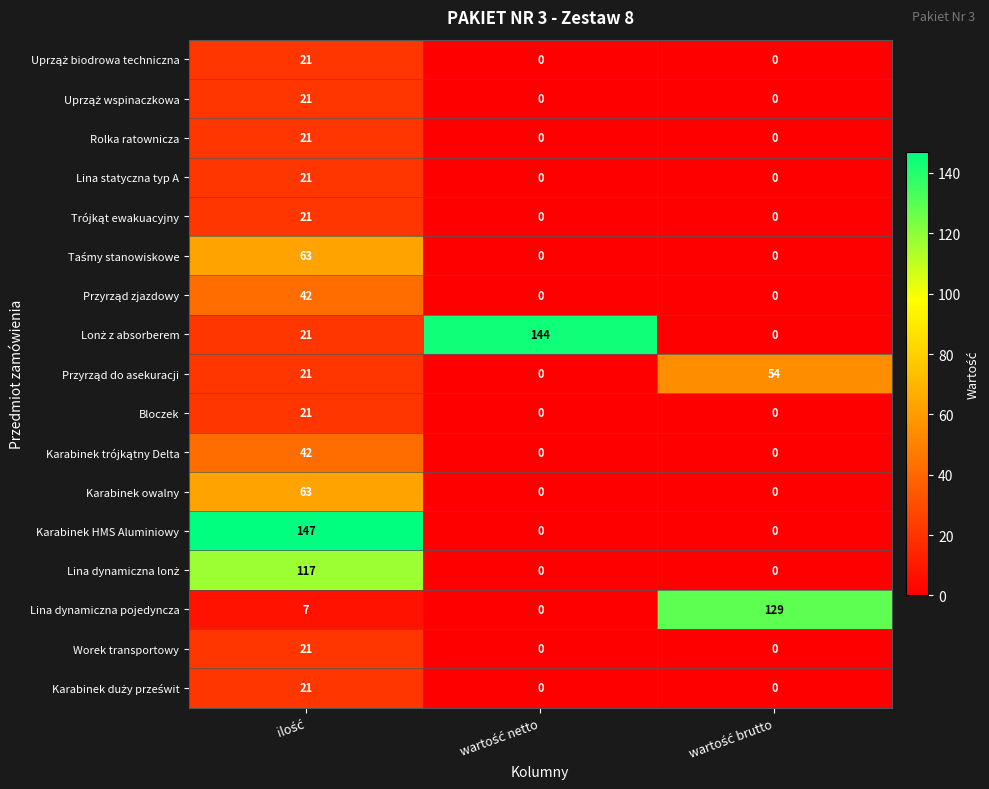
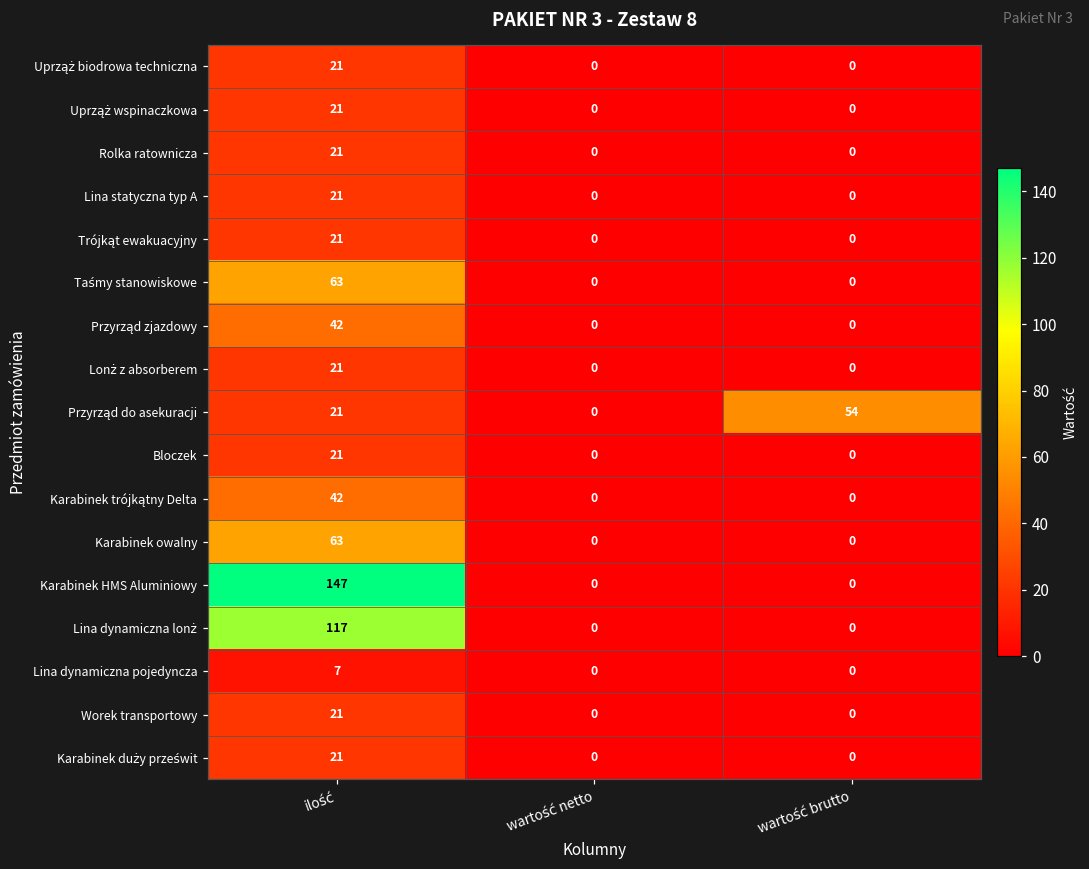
Lonż z absorberem, wartość netto: 144 -> 0
Lina dynamiczna pojedyncza, wartość brutto: 129 -> 0
